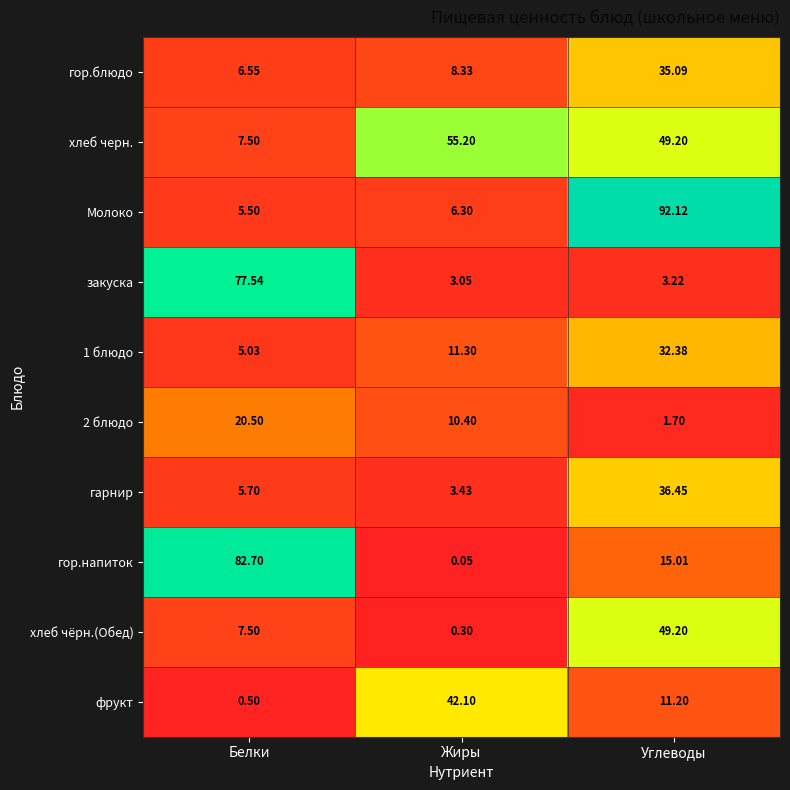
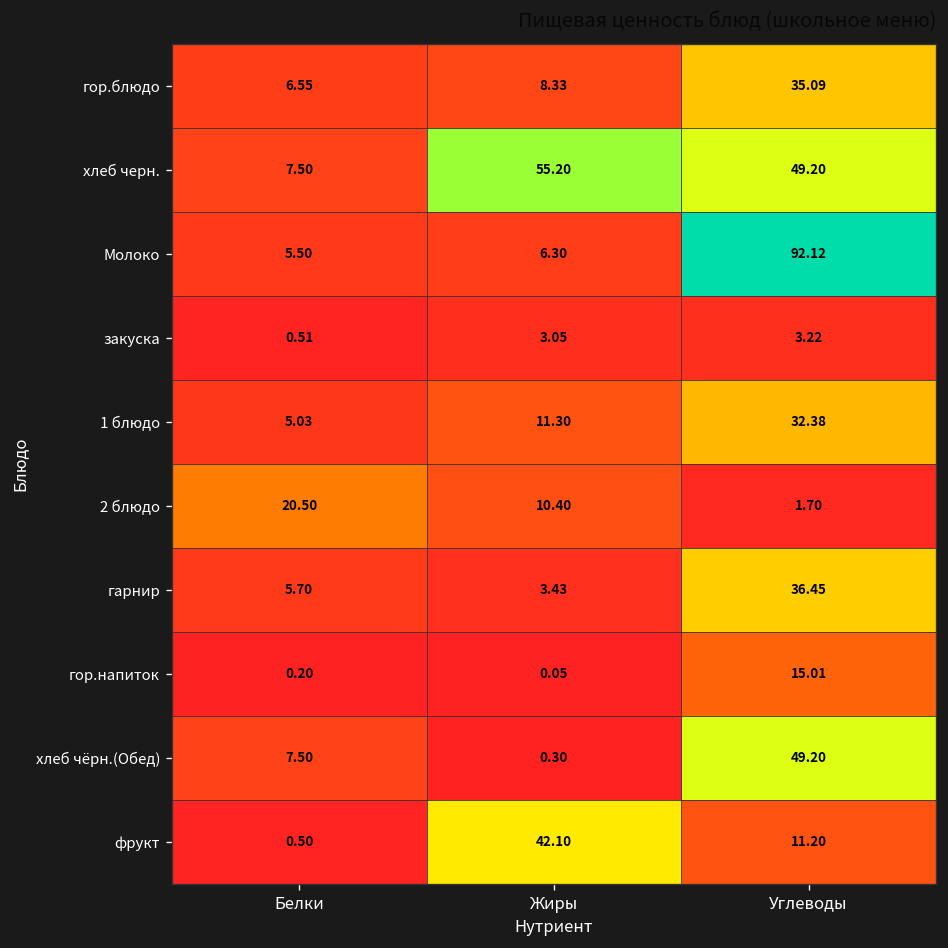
закуска, Белки: 77.54 -> 0.51
гор.напиток, Белки: 82.70 -> 0.20
